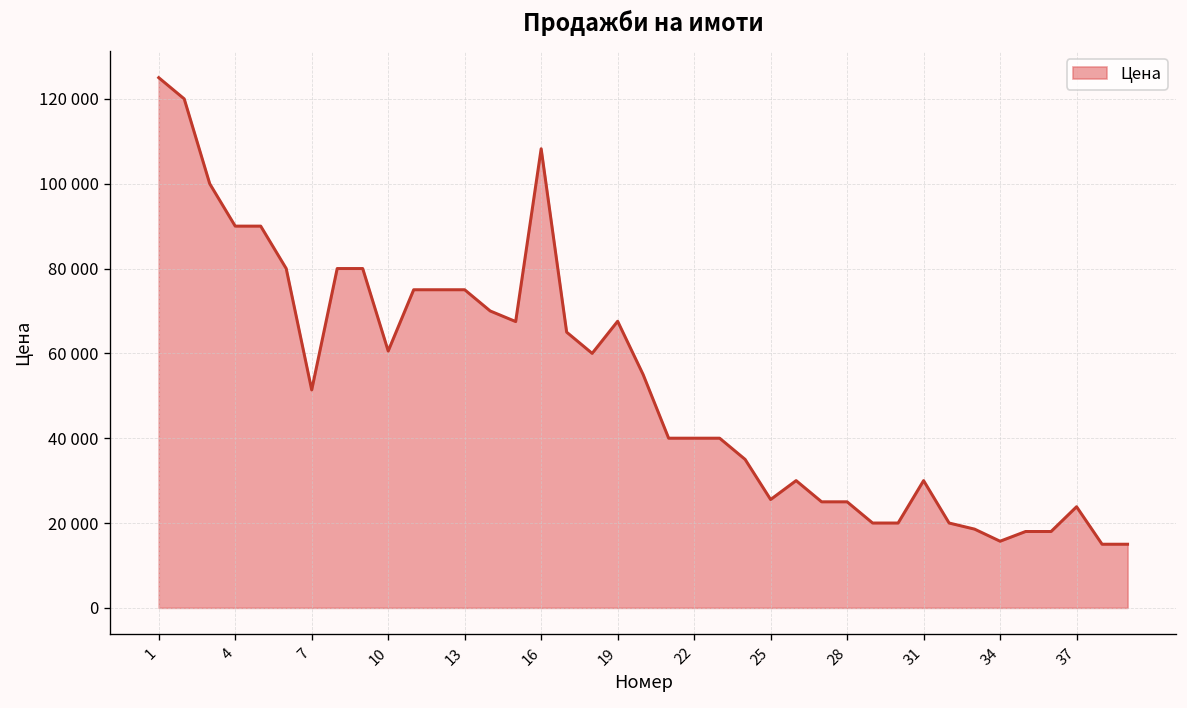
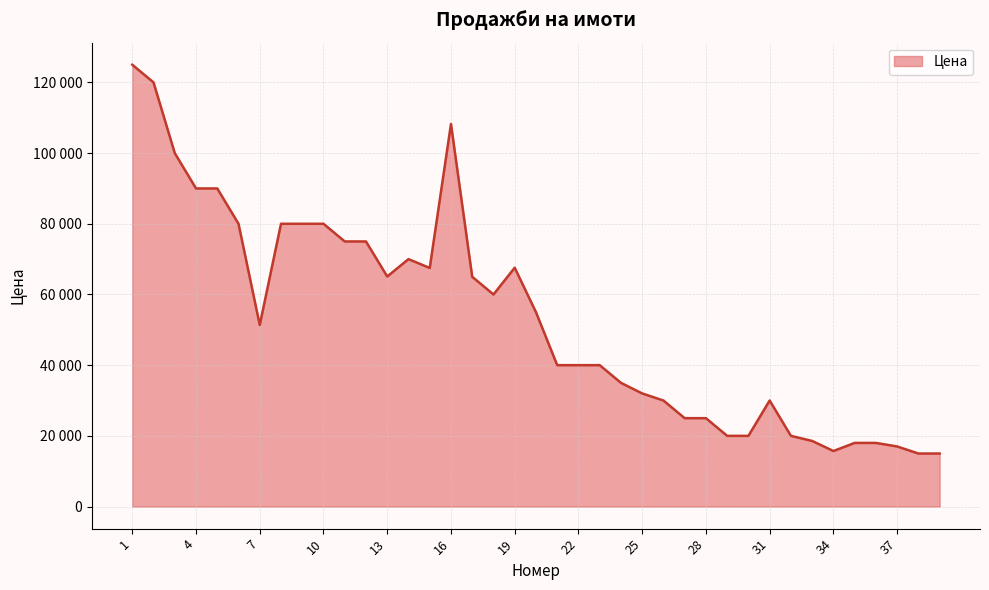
10: 61000 -> 80000
13: 75000 -> 65000
25: 26000 -> 32000
37: 24000 -> 17000
